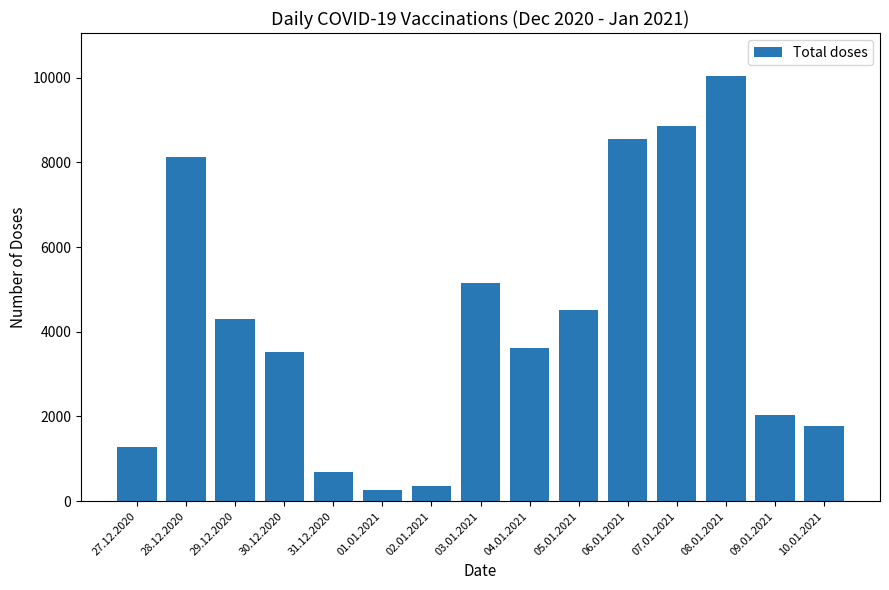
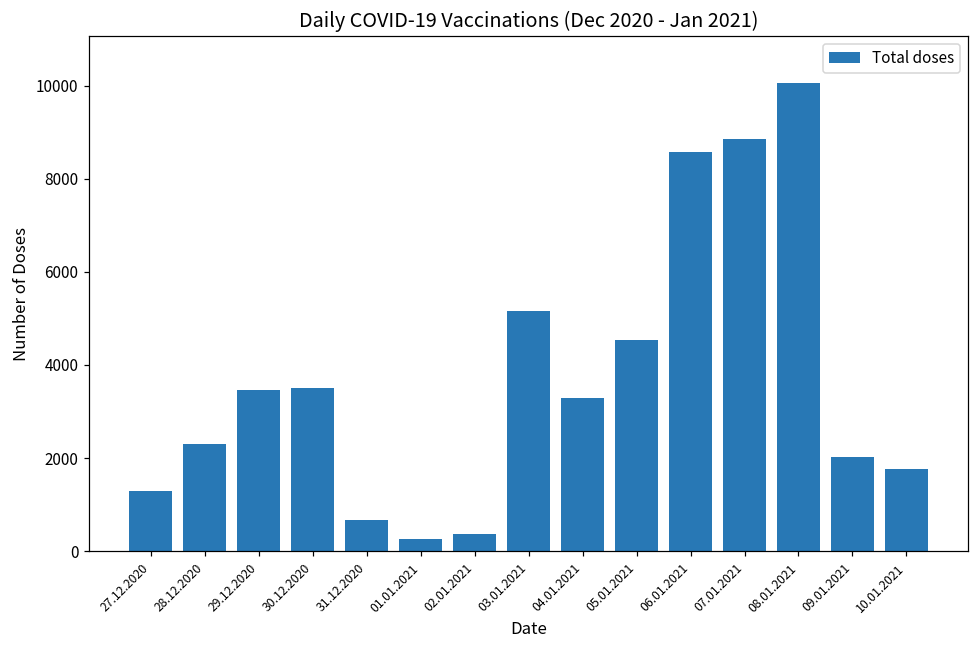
28.12.2020: 8100 -> 2300
29.12.2020: 4300 -> 3500
04.01.2021: 3600 -> 3300
